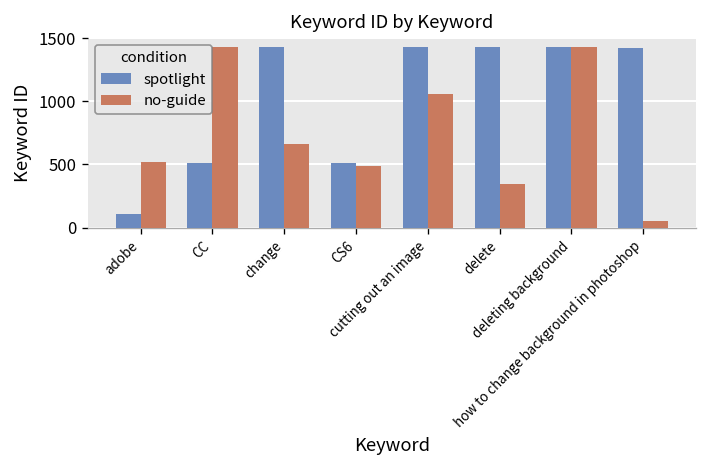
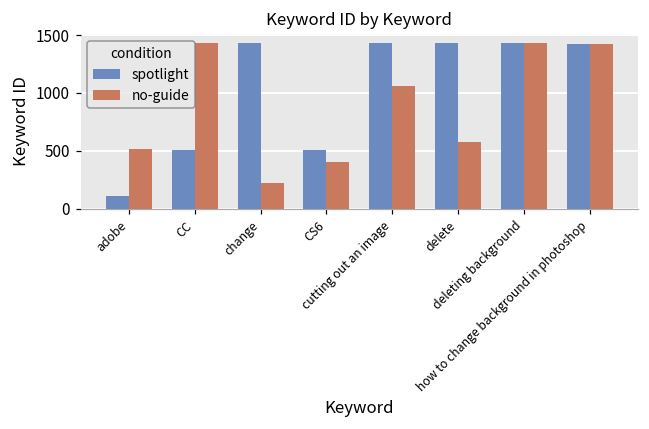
no-guide, change: 670 -> 220
no-guide, CS6: 490 -> 400
no-guide, delete: 350 -> 580
no-guide, how to change background in photoshop: 50 -> 1430
